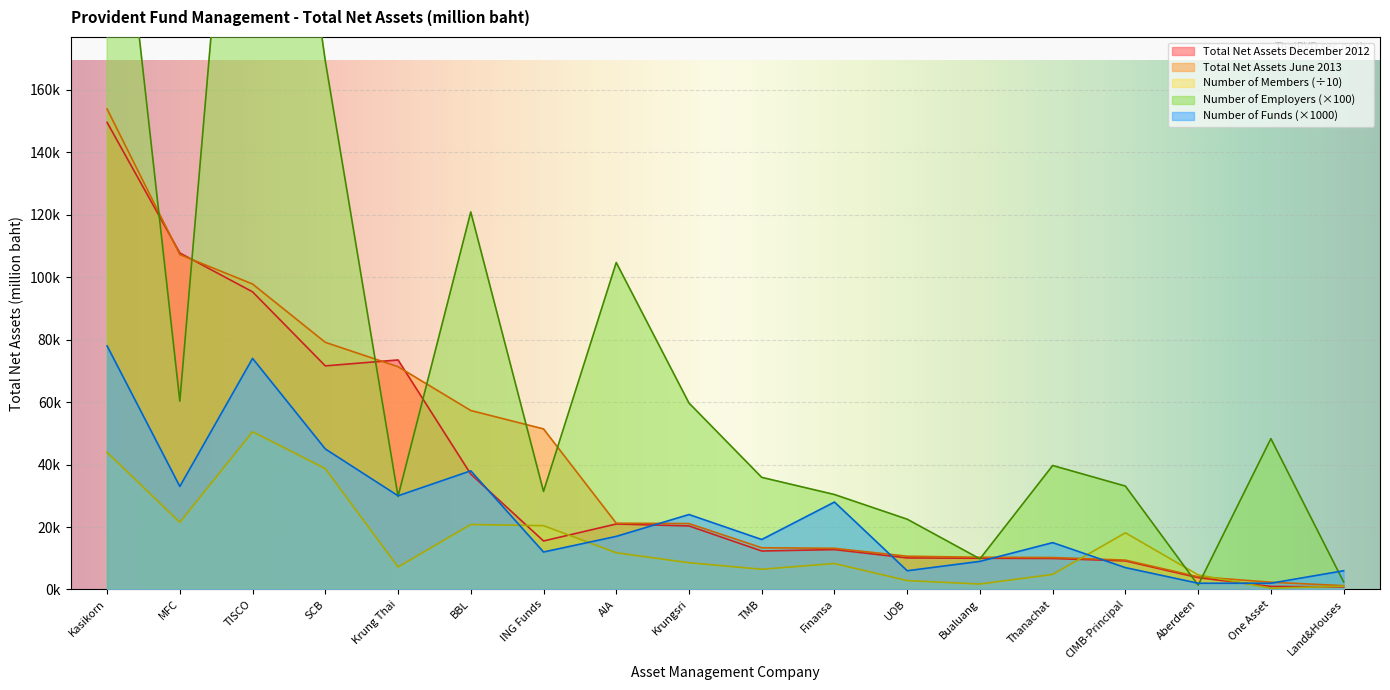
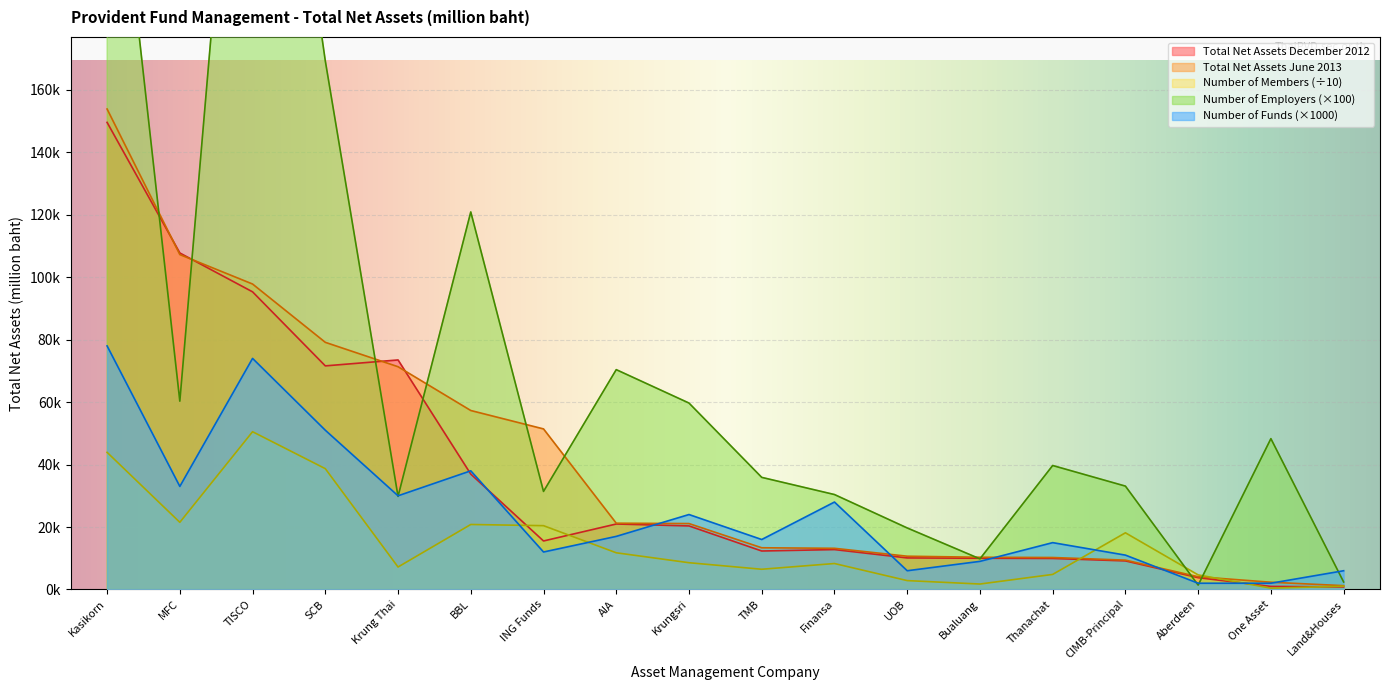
Number of Funds (×1000), SCB: 45000 -> 51000
Number of Employers (×100), AIA: 105000 -> 70000
Number of Employers (×100), UOB: 23000 -> 20000
Number of Funds (×1000), CIMB-Principal: 7000 -> 11000
